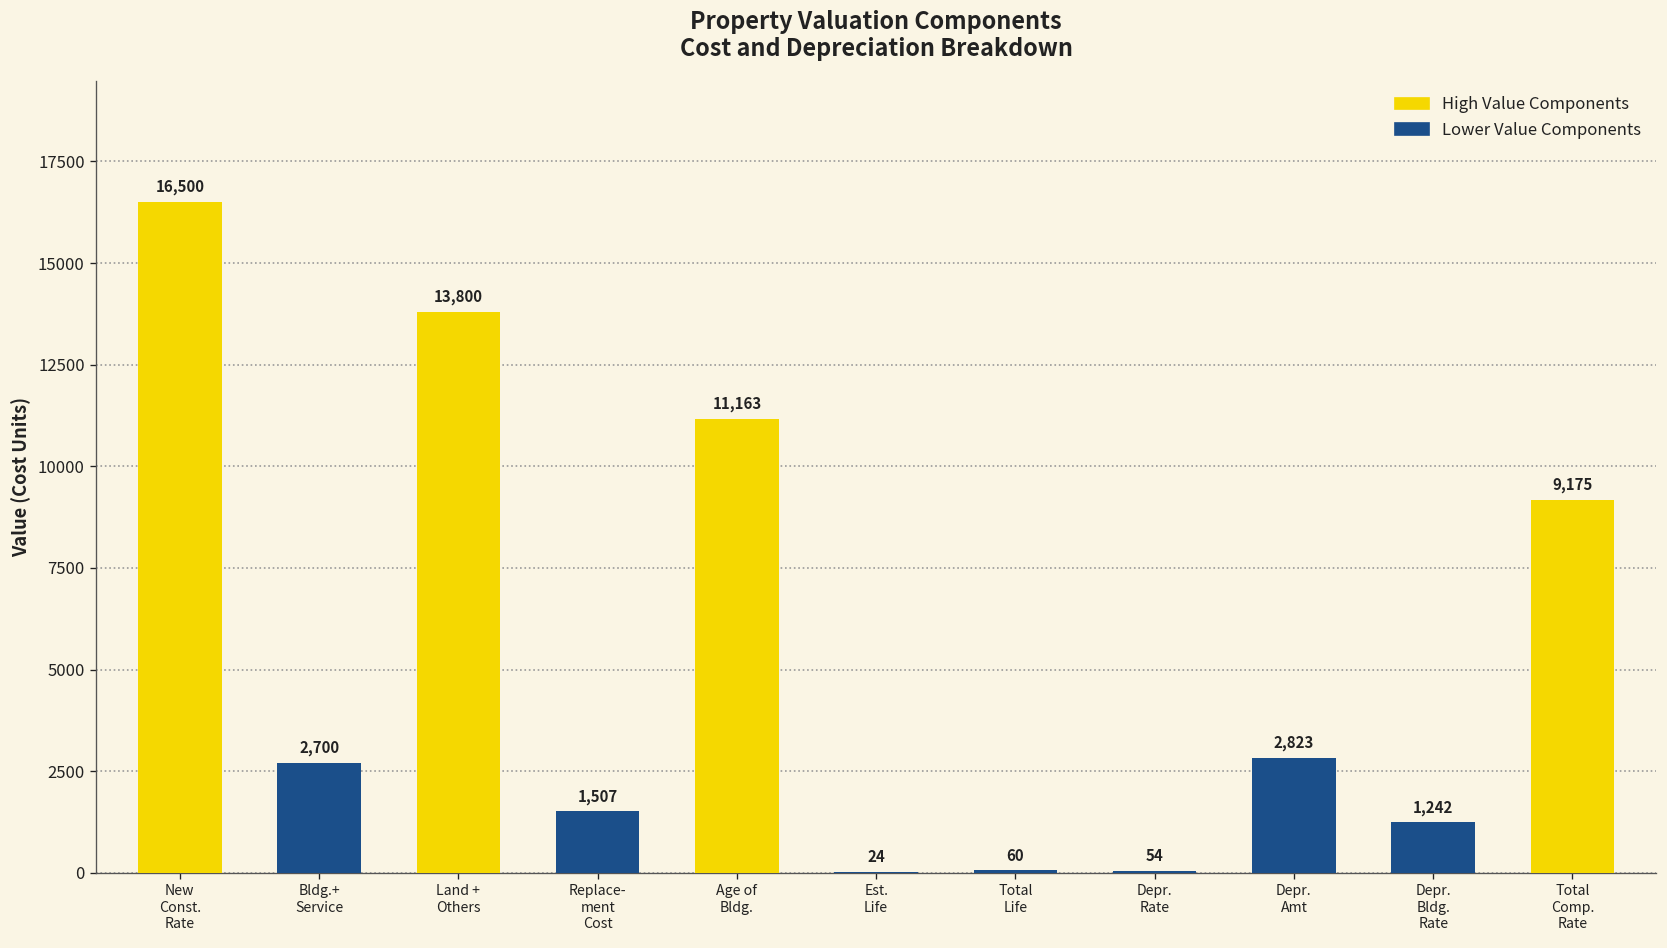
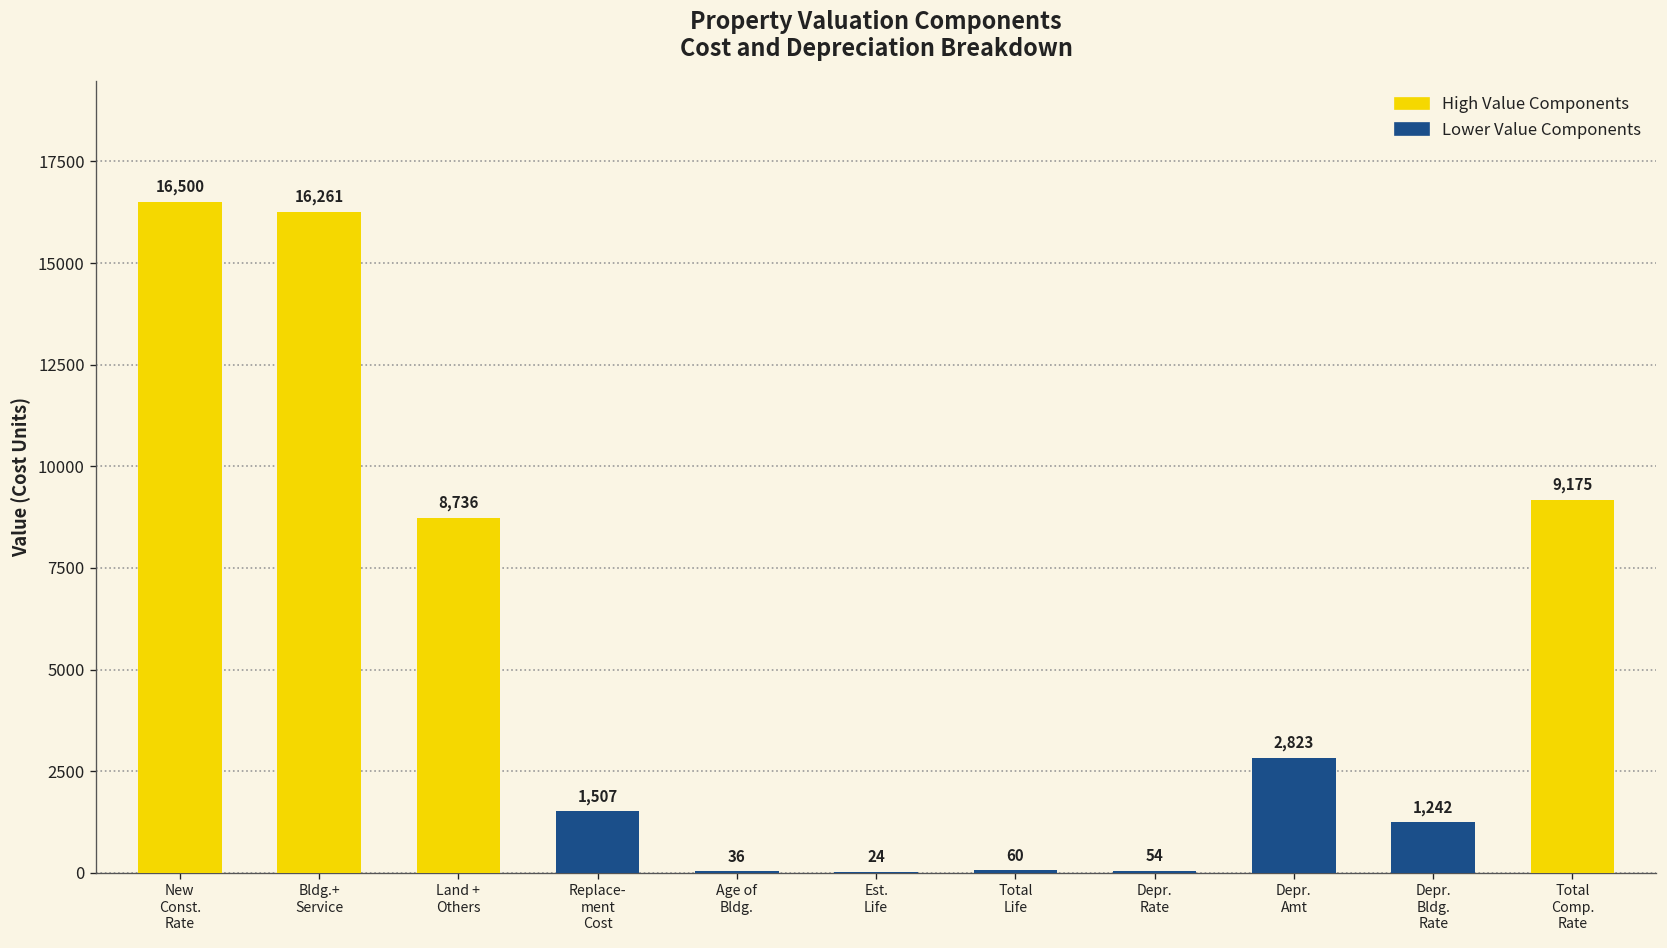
Bldg.+ Service: 2,700 -> 16,261
Land + Others: 13,800 -> 8,736
Age of Bldg.: 11,163 -> 36
